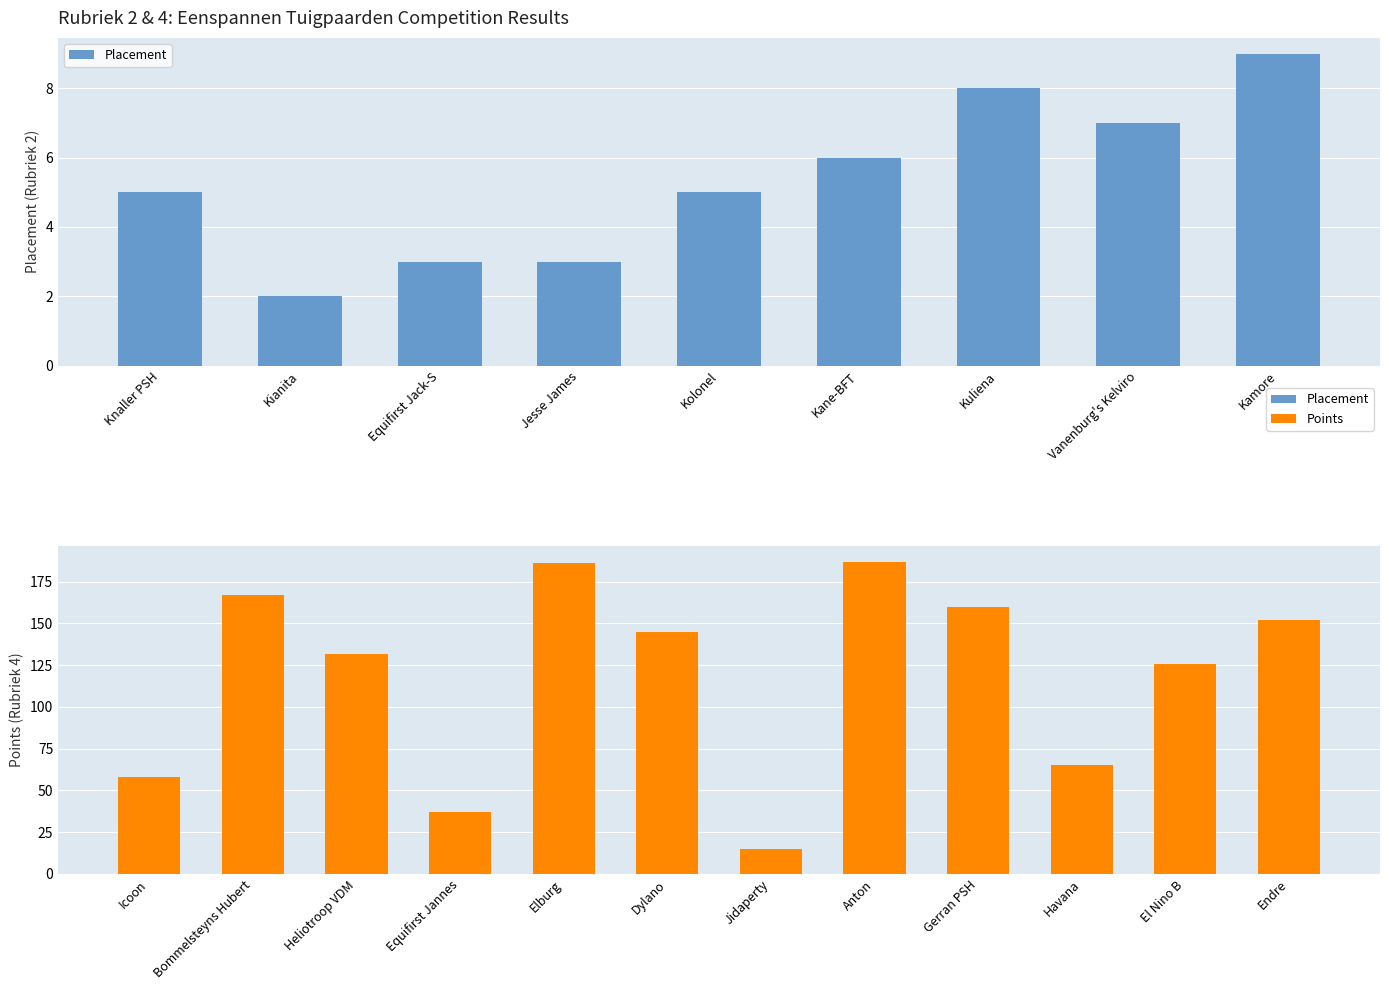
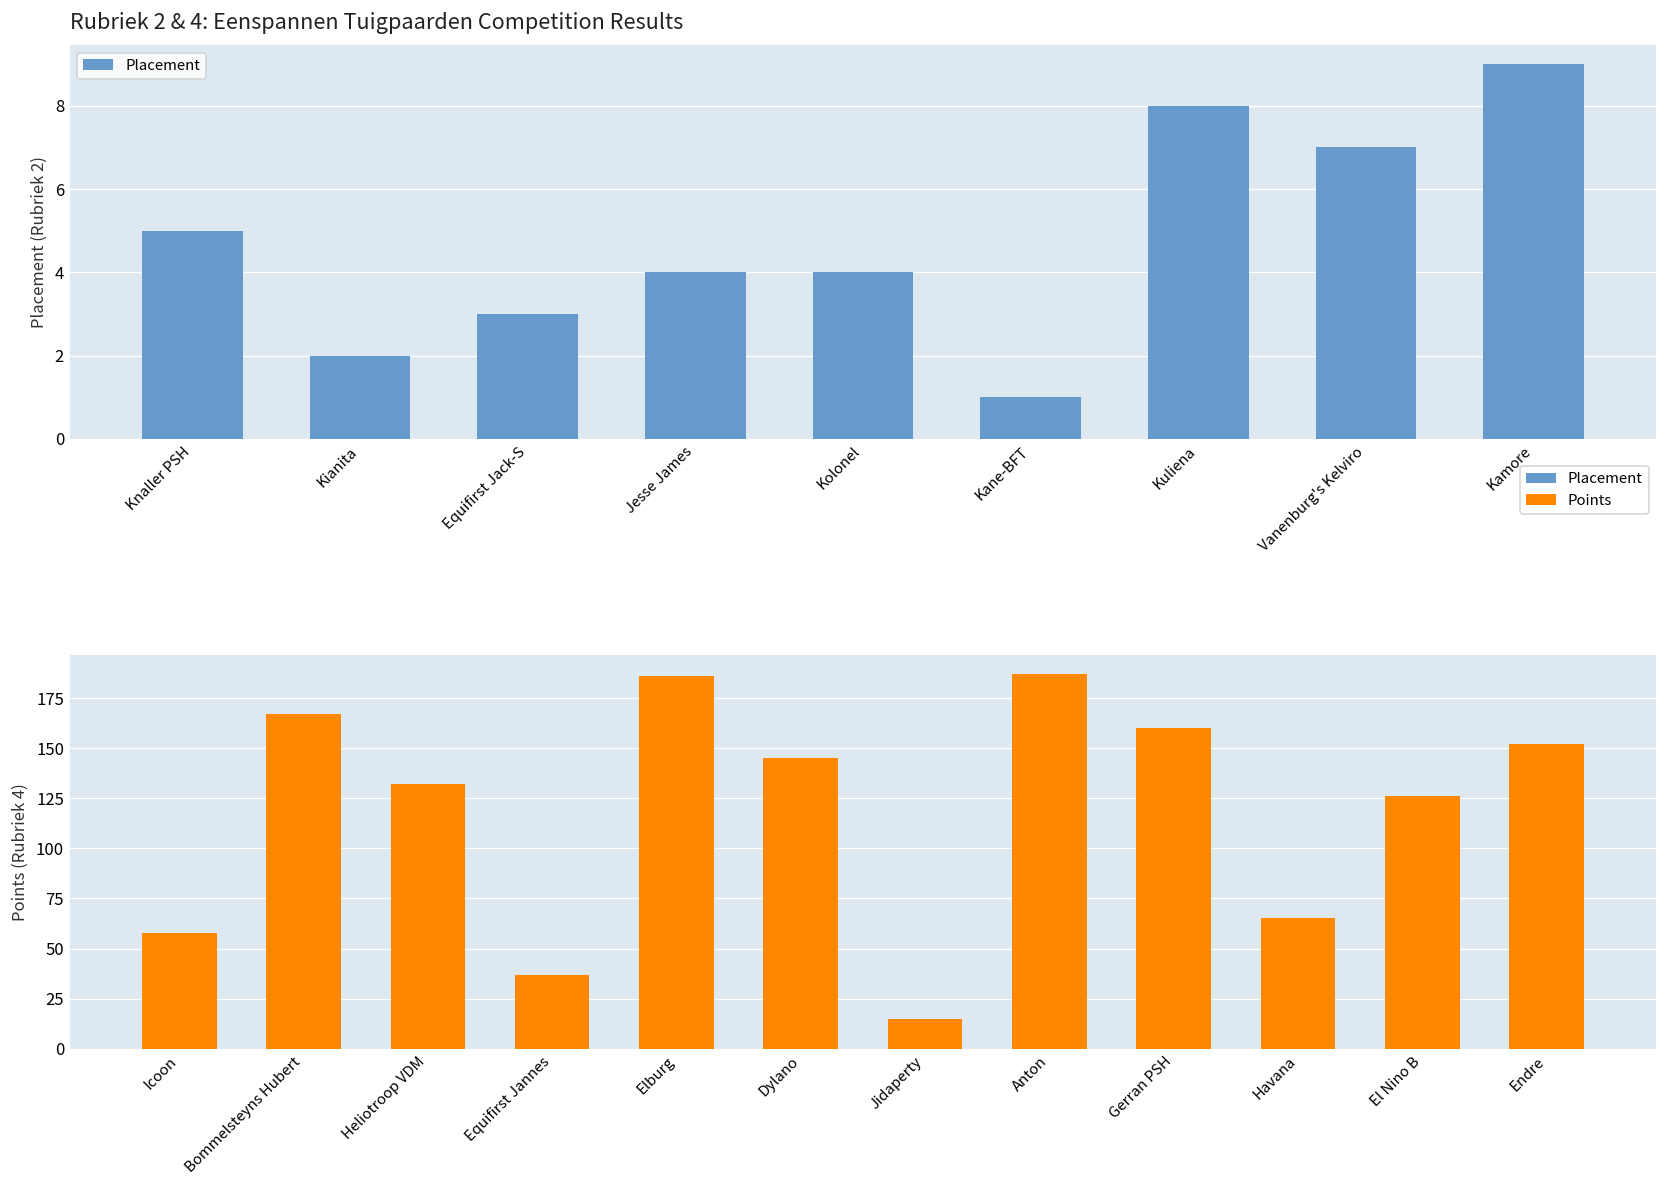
Rubriek 2 & 4: Eenspannen Tuigpaarden Competition Results, Jesse James: 3 -> 4
Rubriek 2 & 4: Eenspannen Tuigpaarden Competition Results, Kolonel: 5 -> 4
Rubriek 2 & 4: Eenspannen Tuigpaarden Competition Results, Kane-BFT: 6 -> 1
